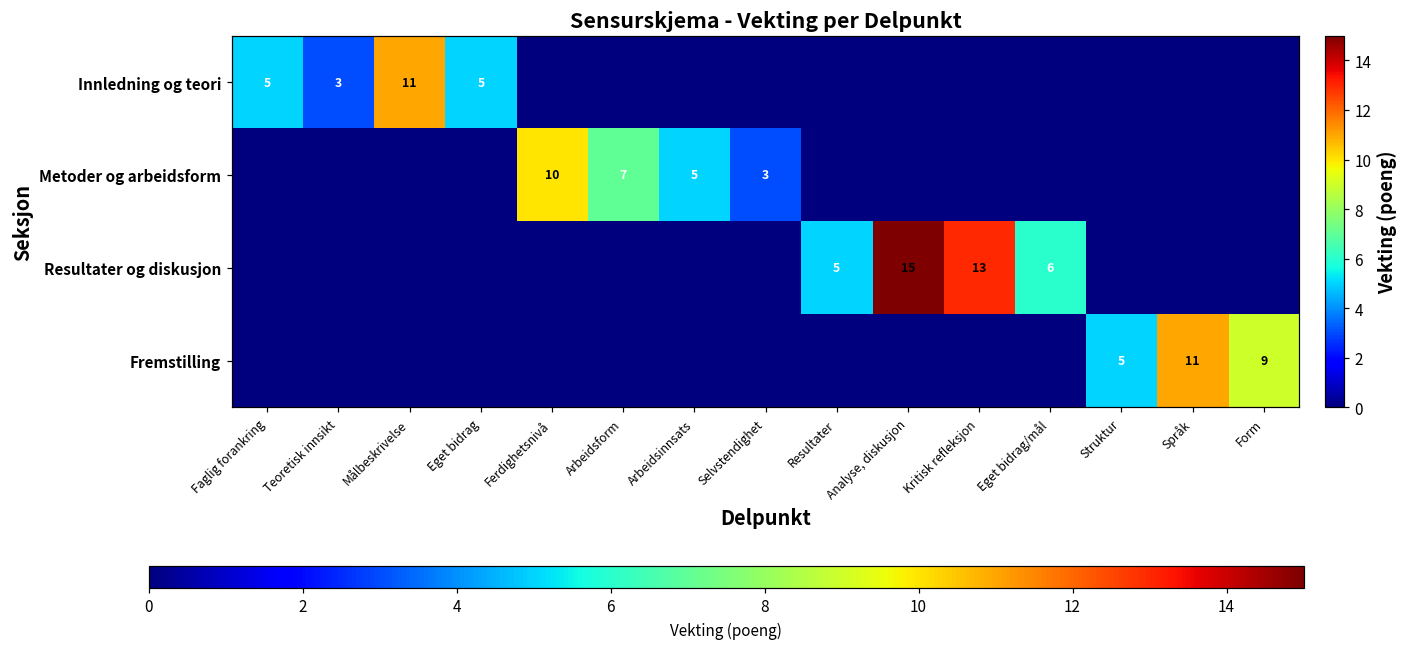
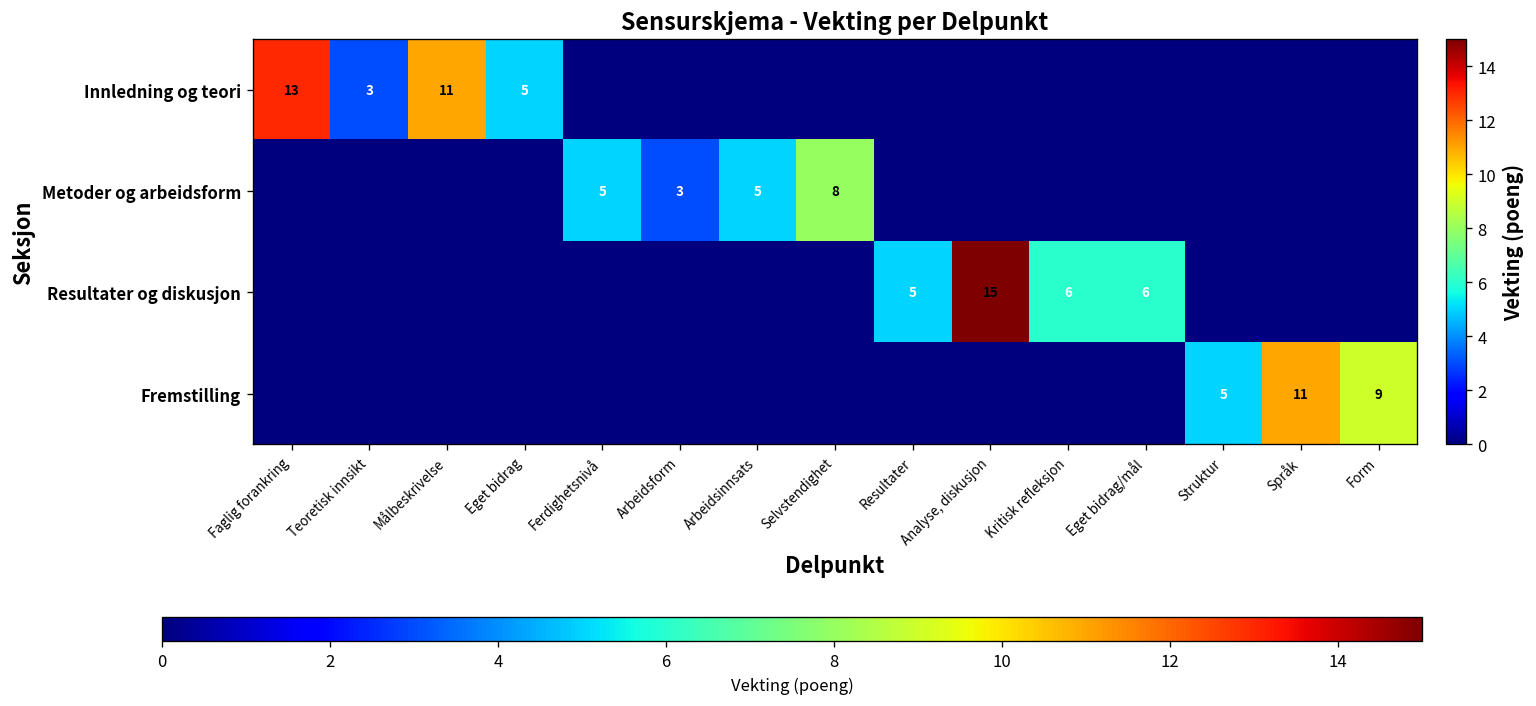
Innledning og teori, Faglig forankring: 5 -> 13
Metoder og arbeidsform, Ferdighetsnivå: 10 -> 5
Metoder og arbeidsform, Arbeidsform: 7 -> 3
Metoder og arbeidsform, Selvstendighet: 3 -> 8
Resultater og diskusjon, Kritisk refleksjon: 13 -> 6
